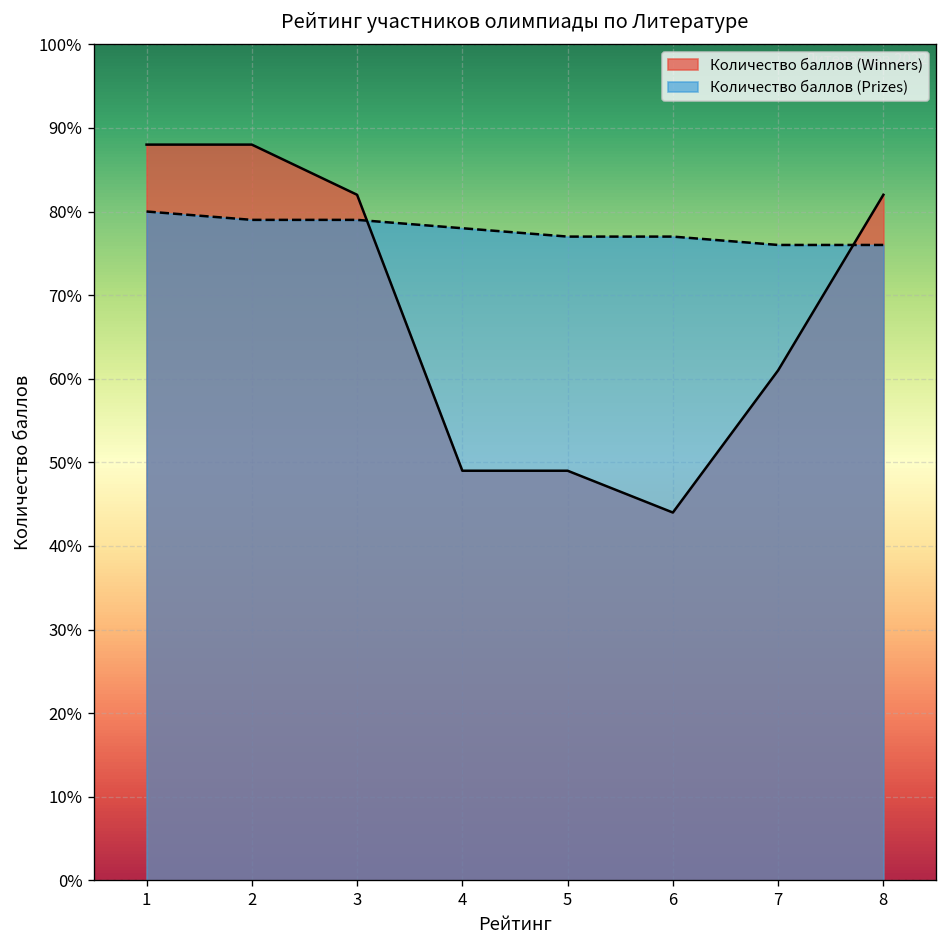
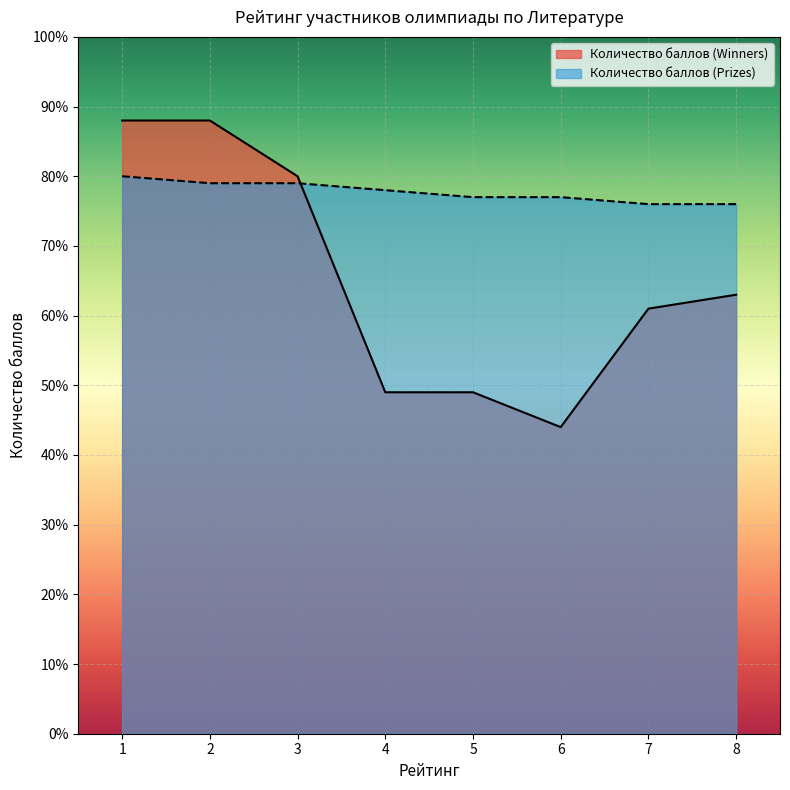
Количество баллов (Winners), 3: 82% -> 80%
Количество баллов (Winners), 8: 82% -> 63%
